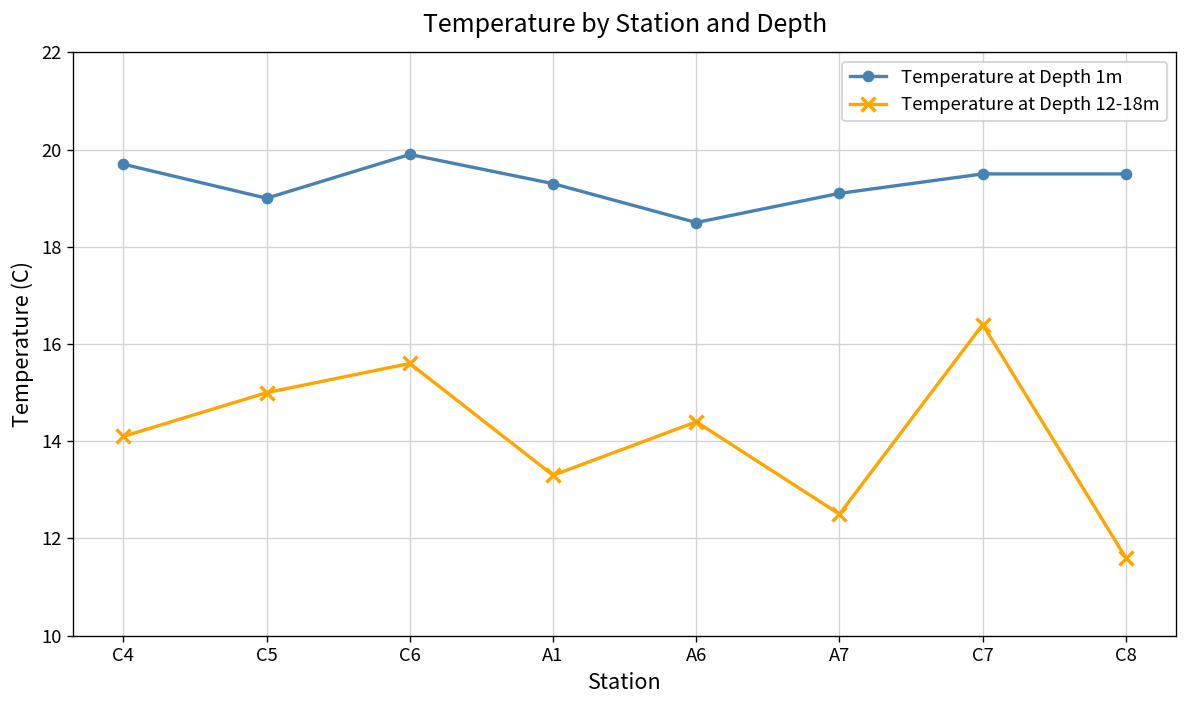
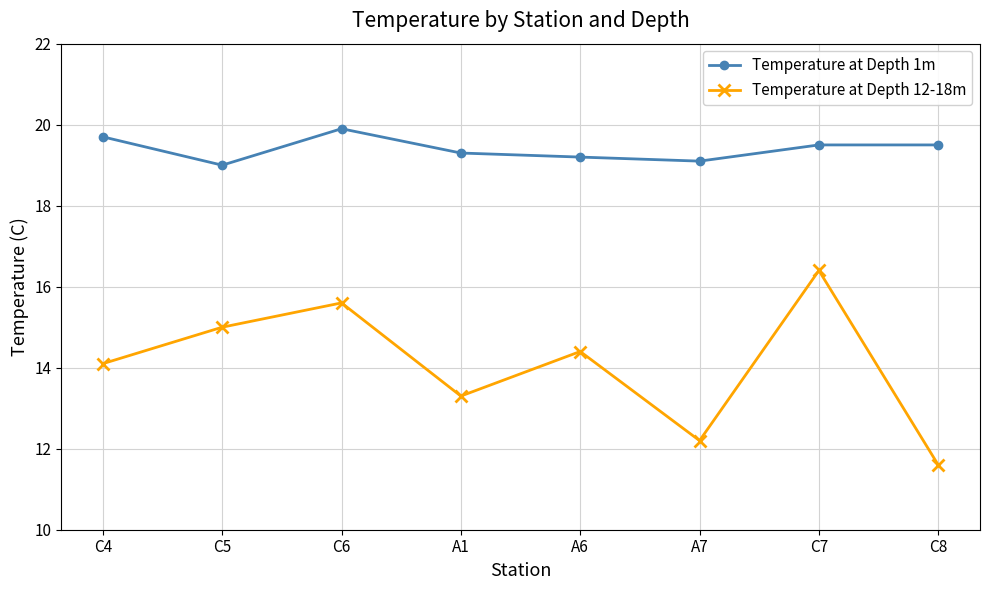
Temperature at Depth 1m, A6: 18.5 -> 19.2
Temperature at Depth 12-18m, A7: 12.5 -> 12.2
